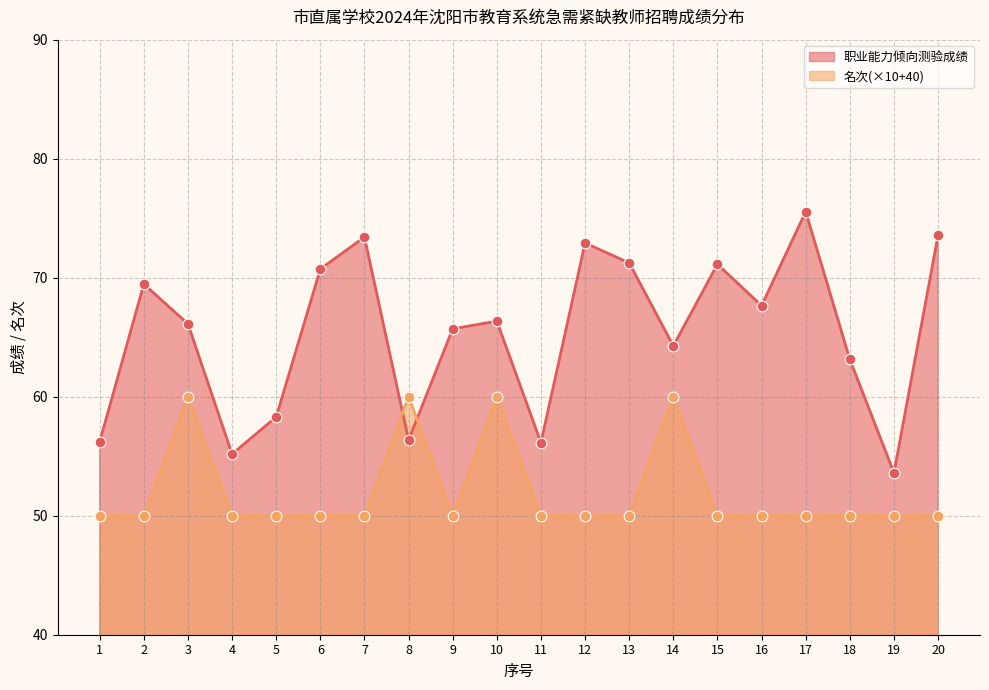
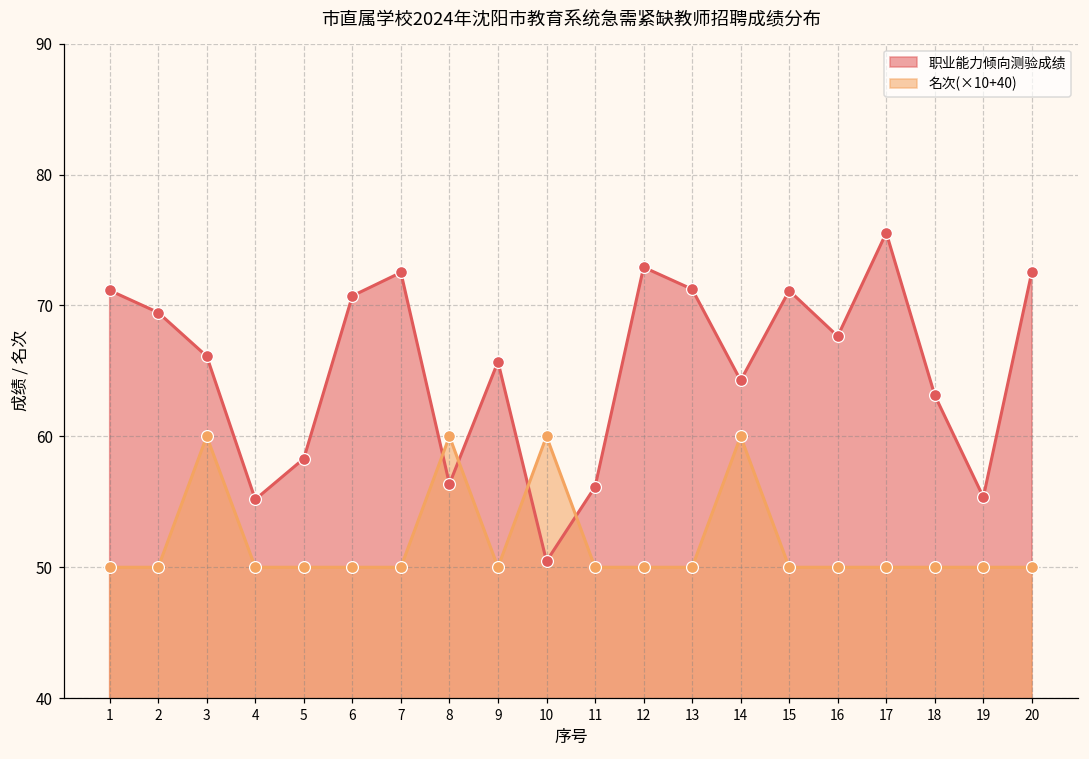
职业能力倾向测验成绩, 1: 56.2 -> 71.2
职业能力倾向测验成绩, 7: 73.4 -> 72.5
职业能力倾向测验成绩, 10: 66.4 -> 50.5
职业能力倾向测验成绩, 19: 53.6 -> 55.4
职业能力倾向测验成绩, 20: 73.6 -> 72.6
